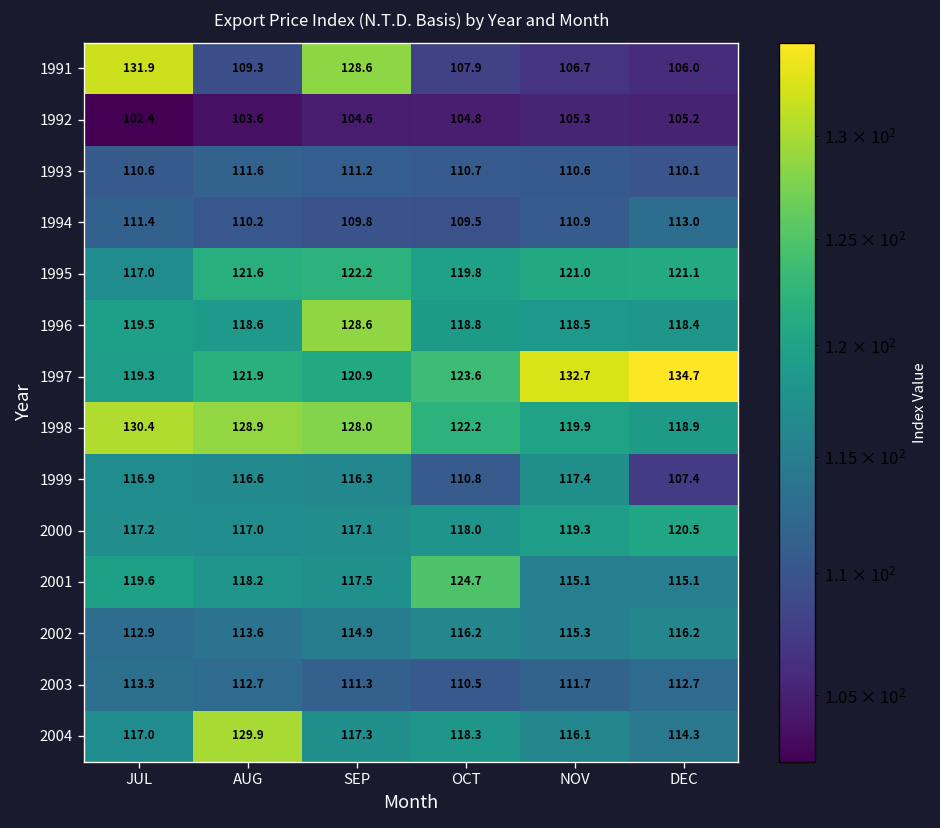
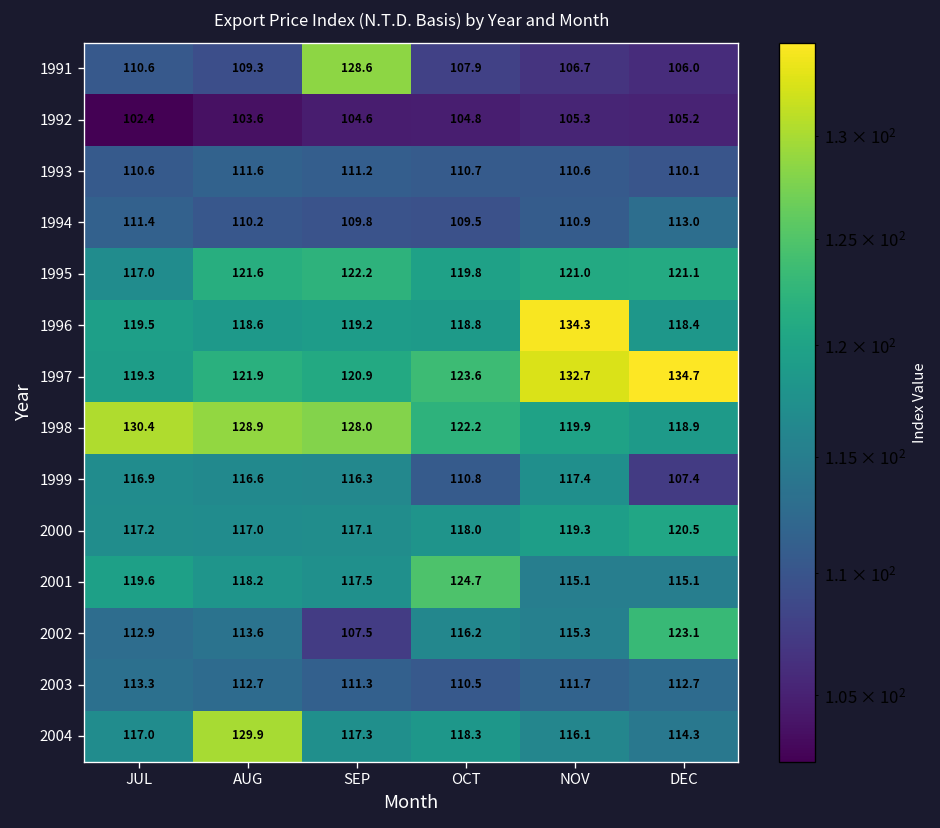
1991, JUL: 131.9 -> 110.6
1996, SEP: 128.6 -> 119.2
1996, NOV: 118.5 -> 134.3
2002, SEP: 114.9 -> 107.5
2002, DEC: 116.2 -> 123.1
